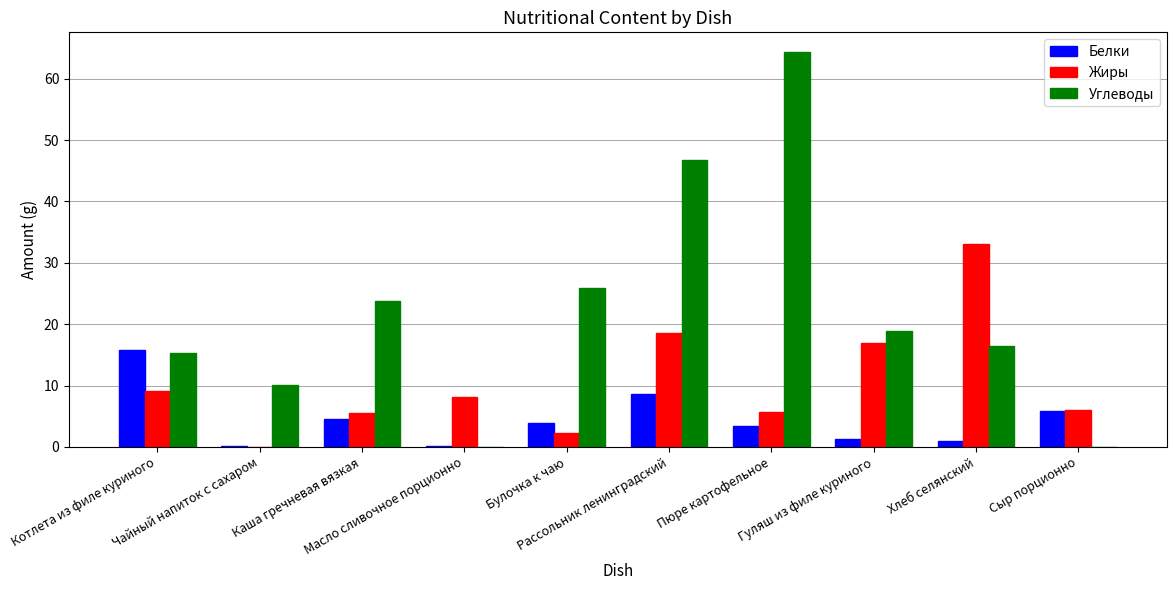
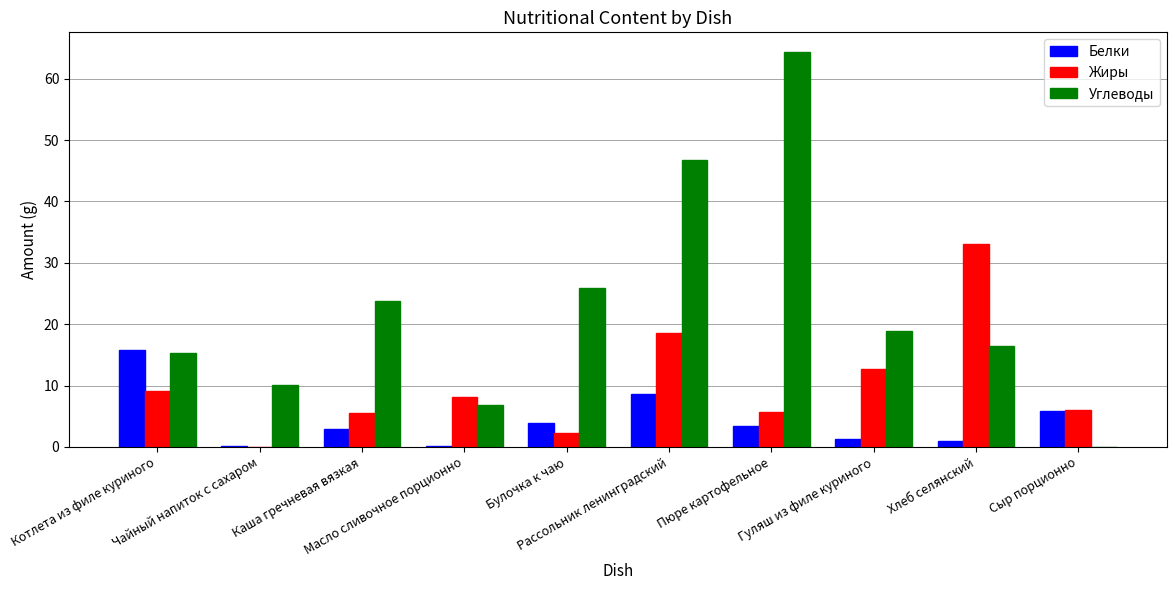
Белки, Каша гречневая вязкая: 5 -> 3
Углеводы, Масло сливочное порционно: 0 -> 7
Жиры, Гуляш из филе куриного: 17 -> 13
